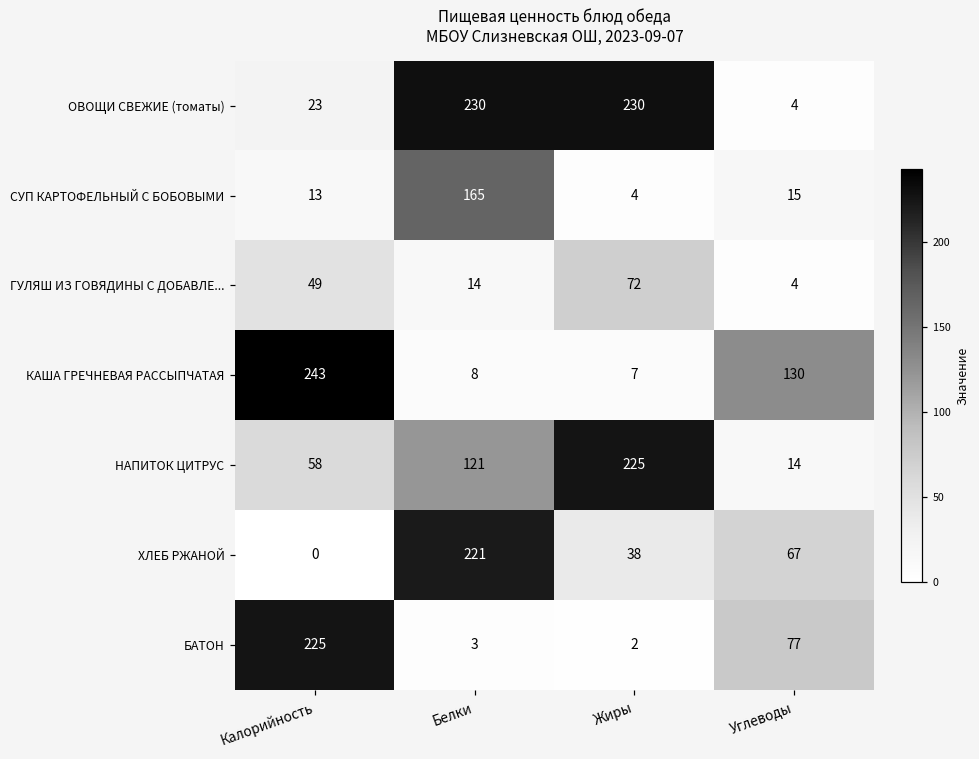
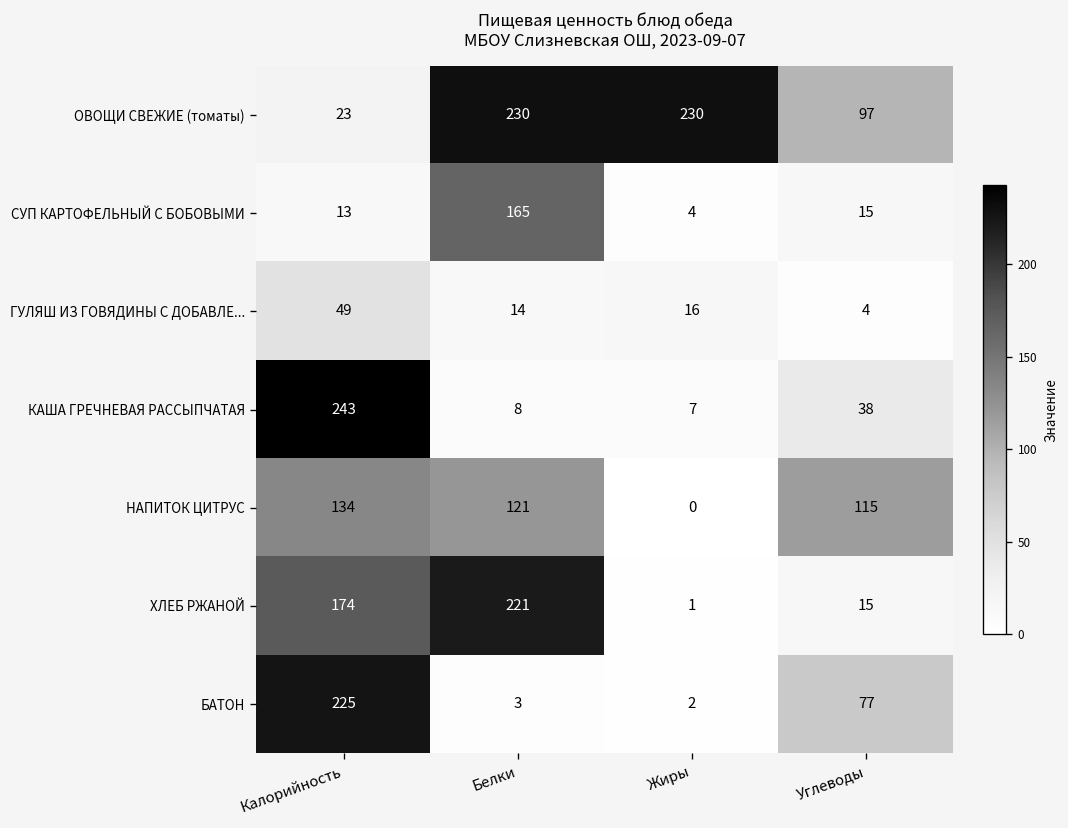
ОВОЩИ СВЕЖИЕ (томаты), Углеводы: 4 -> 97
ГУЛЯШ ИЗ ГОВЯДИНЫ С ДОБАВЛЕ..., Жиры: 72 -> 16
КАША ГРЕЧНЕВАЯ РАССЫПЧАТАЯ, Углеводы: 130 -> 38
НАПИТОК ЦИТРУС, Калорийность: 58 -> 134
НАПИТОК ЦИТРУС, Жиры: 225 -> 0
НАПИТОК ЦИТРУС, Углеводы: 14 -> 115
ХЛЕБ РЖАНОЙ, Калорийность: 0 -> 174
ХЛЕБ РЖАНОЙ, Жиры: 38 -> 1
ХЛЕБ РЖАНОЙ, Углеводы: 67 -> 15
